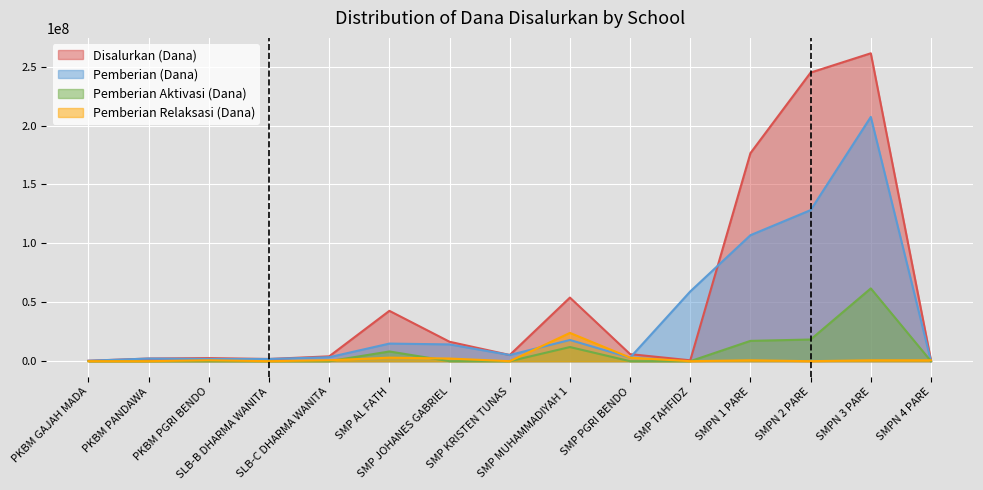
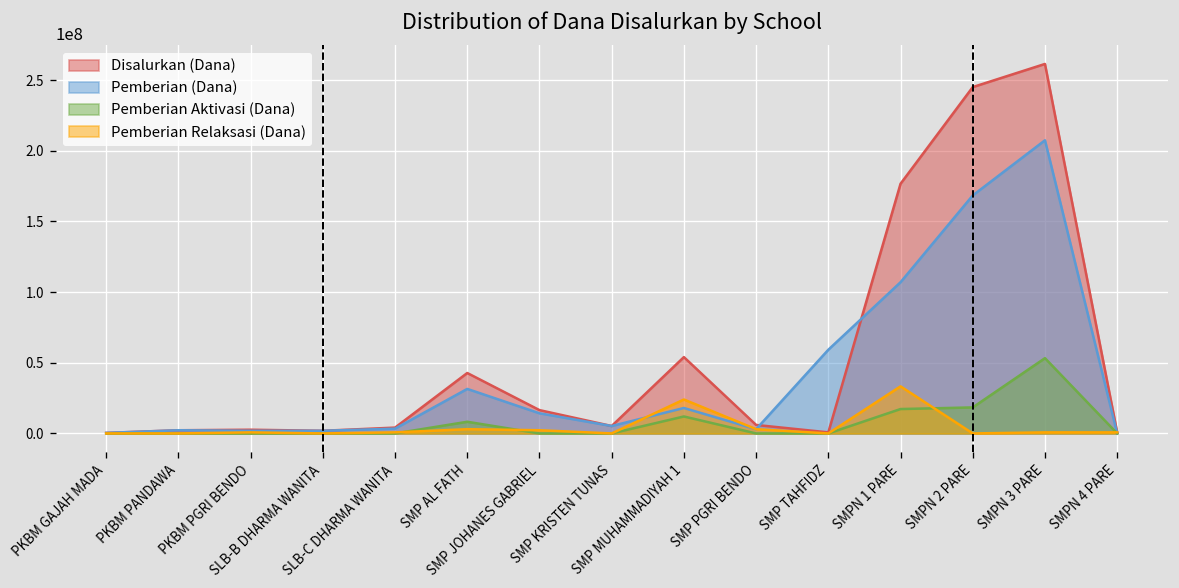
Pemberian (Dana), SMP AL FATH: 15000000 -> 32000000
Pemberian Relaksasi (Dana), SMPN 1 PARE: 1000000 -> 33000000
Pemberian (Dana), SMPN 2 PARE: 128000000 -> 168000000
Pemberian Aktivasi (Dana), SMPN 3 PARE: 62000000 -> 53000000
